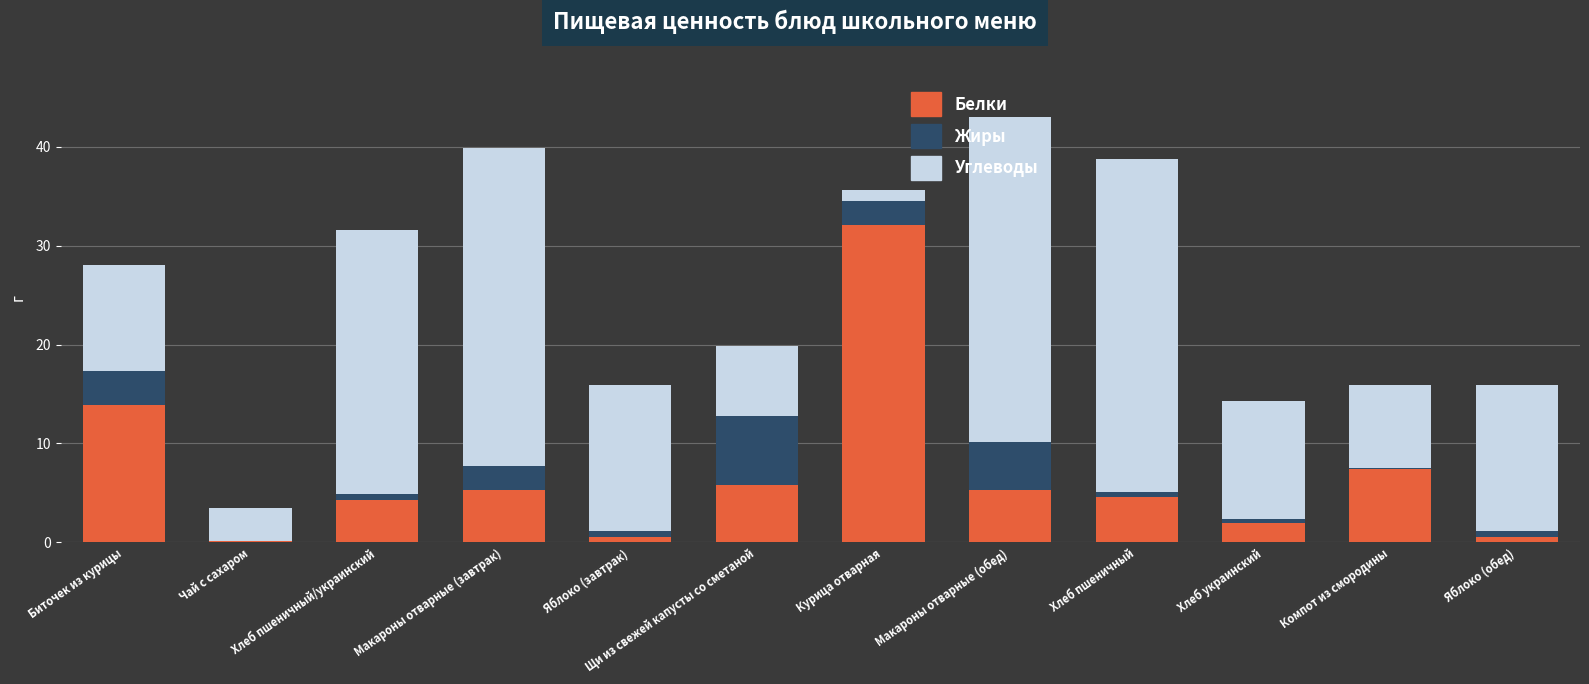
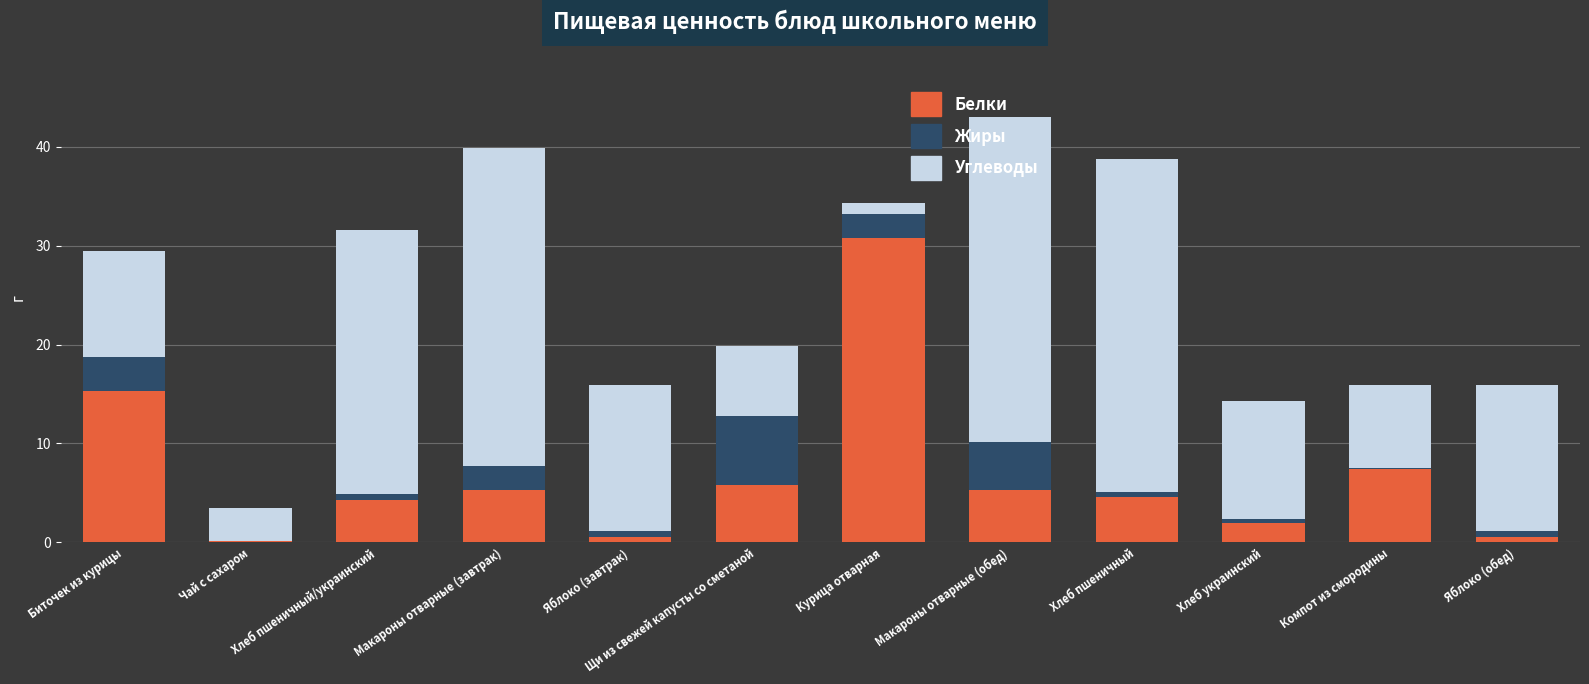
Белки, Биточек из курицы: 14 -> 15
Белки, Курица отварная: 32 -> 31
